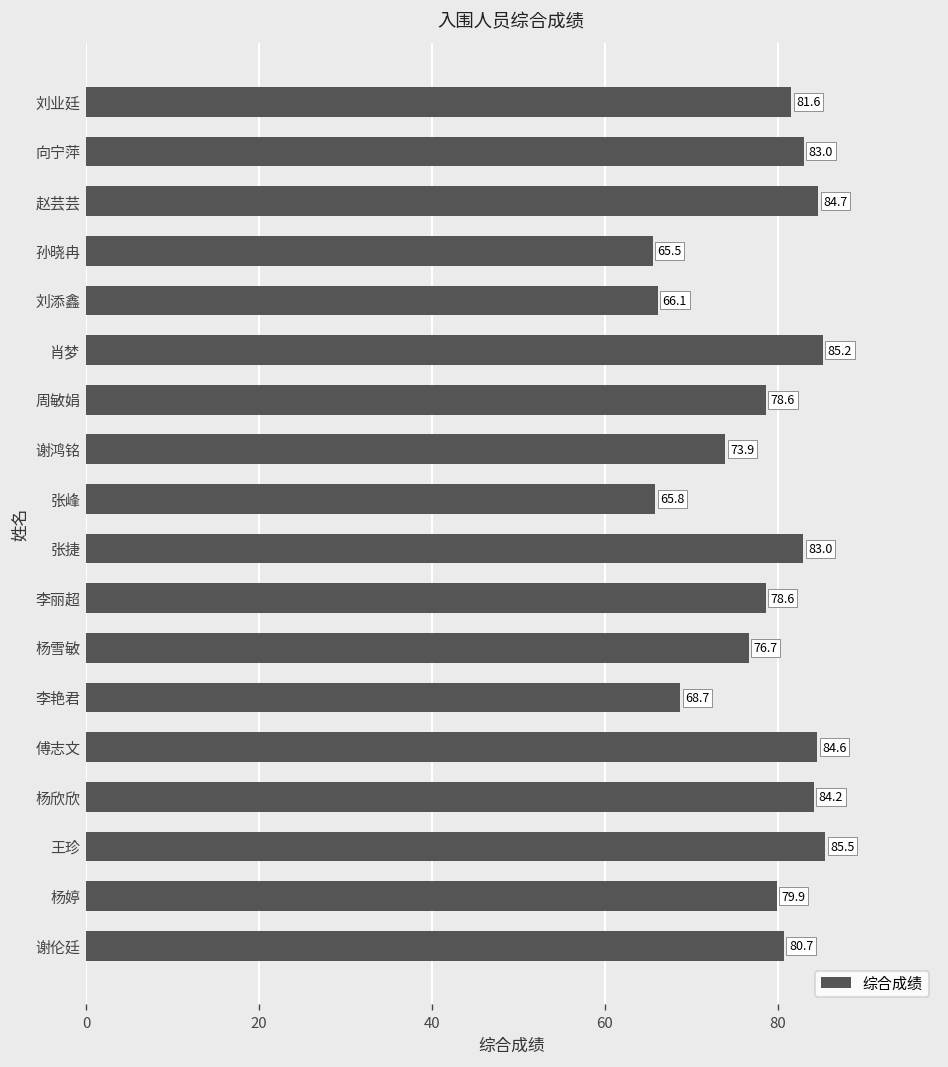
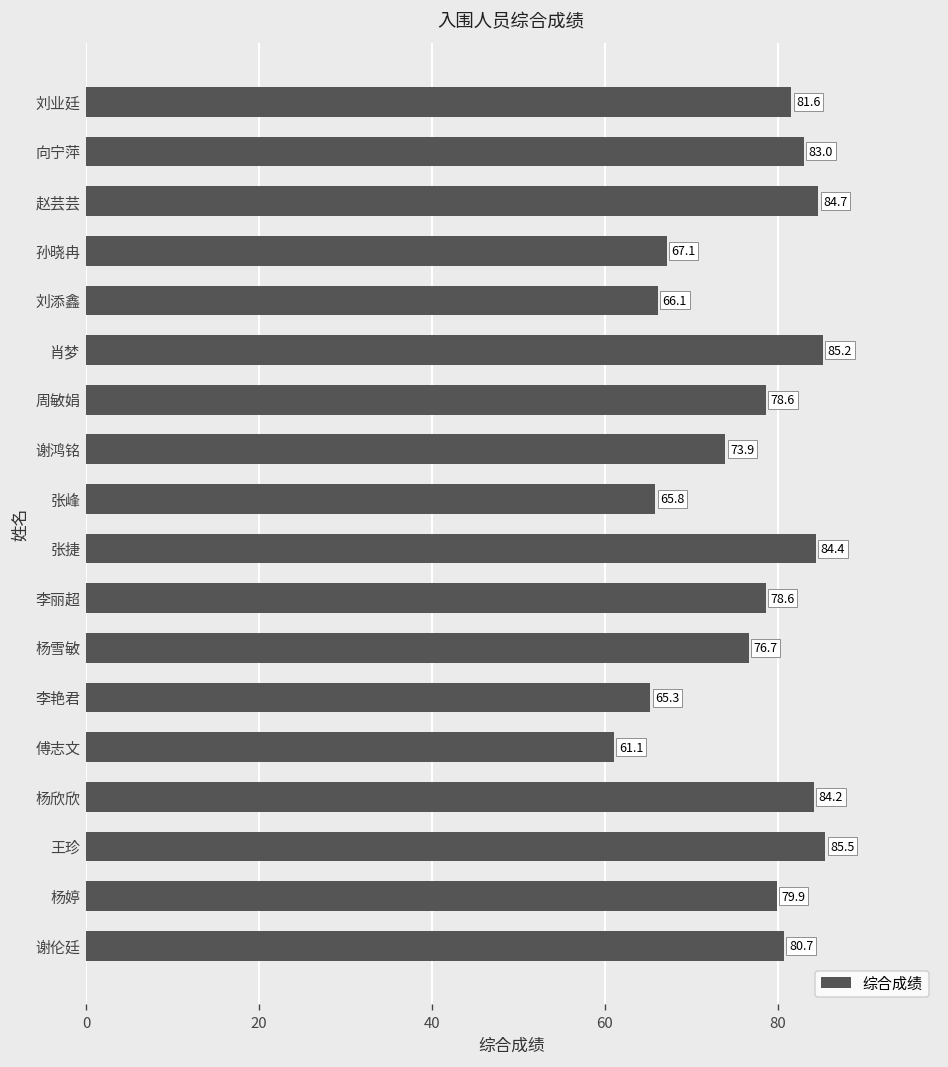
孙晓冉: 65.5 -> 67.1
张捷: 83.0 -> 84.4
李艳君: 68.7 -> 65.3
傅志文: 84.6 -> 61.1
